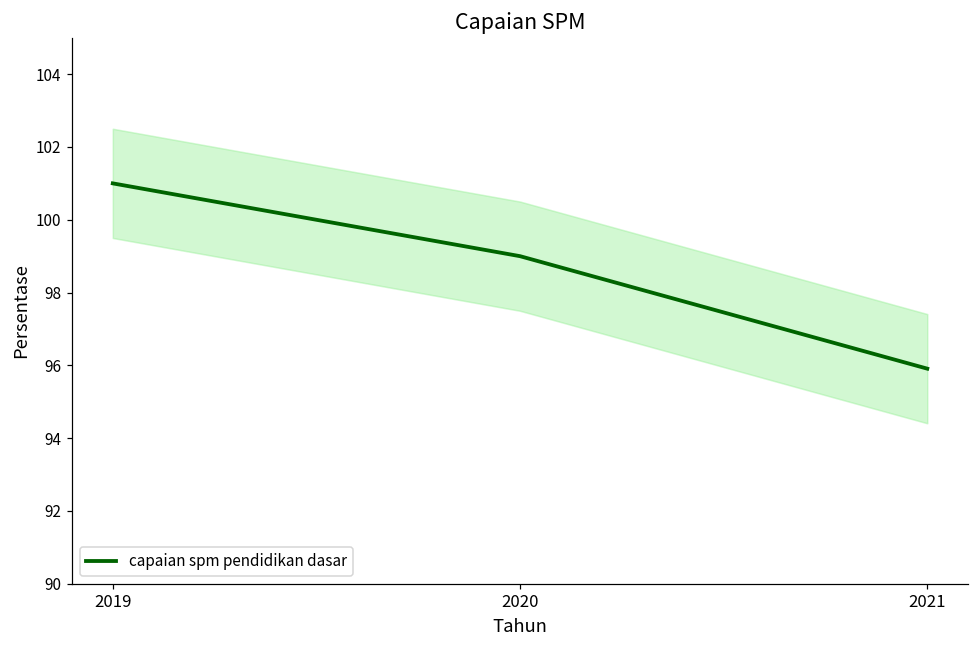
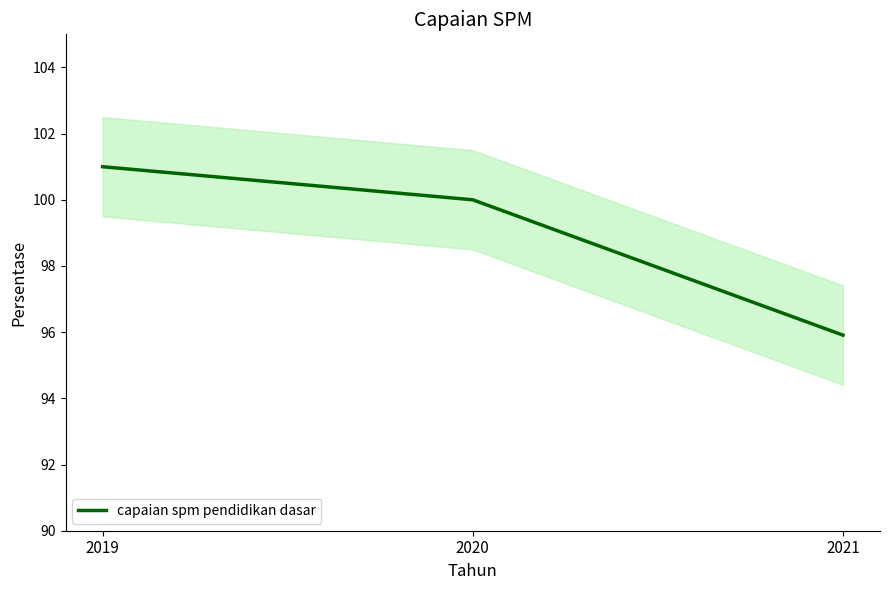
capaian spm pendidikan dasar, 2020: 99 -> 100
